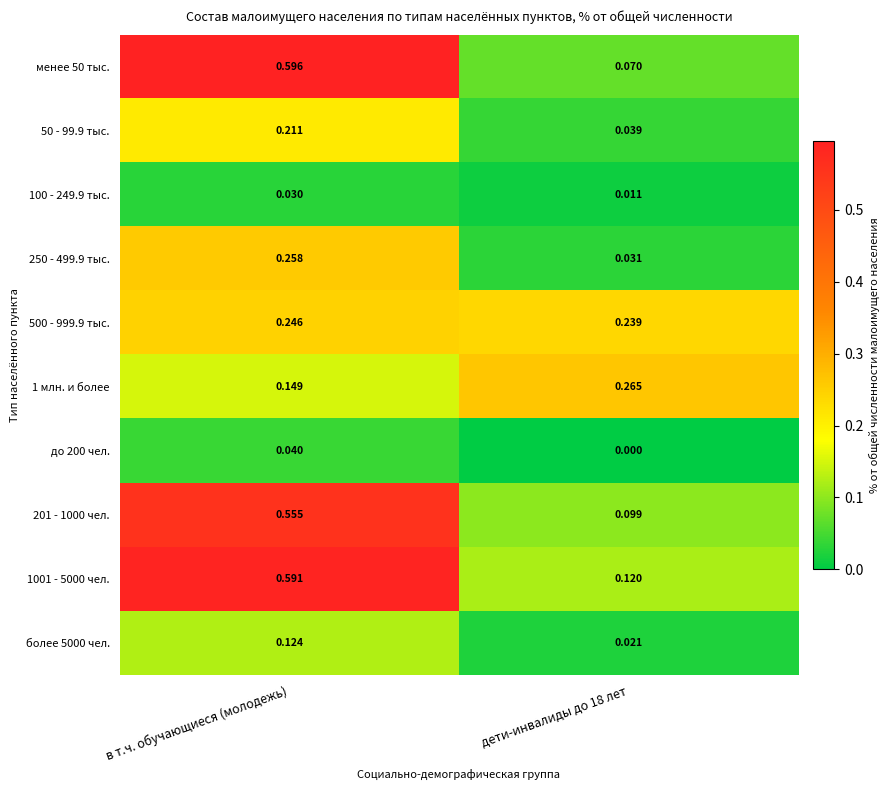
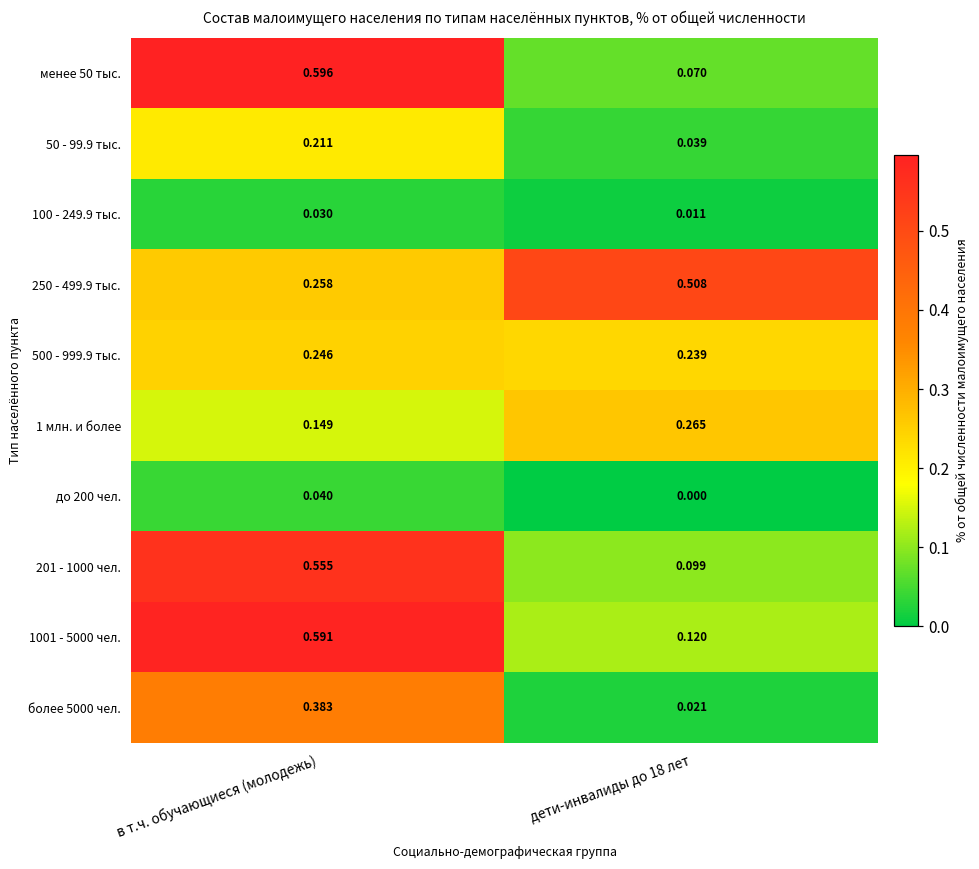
250 - 499.9 тыс., дети-инвалиды до 18 лет: 0.031 -> 0.508
более 5000 чел., в т.ч. обучающиеся (молодежь): 0.124 -> 0.383
